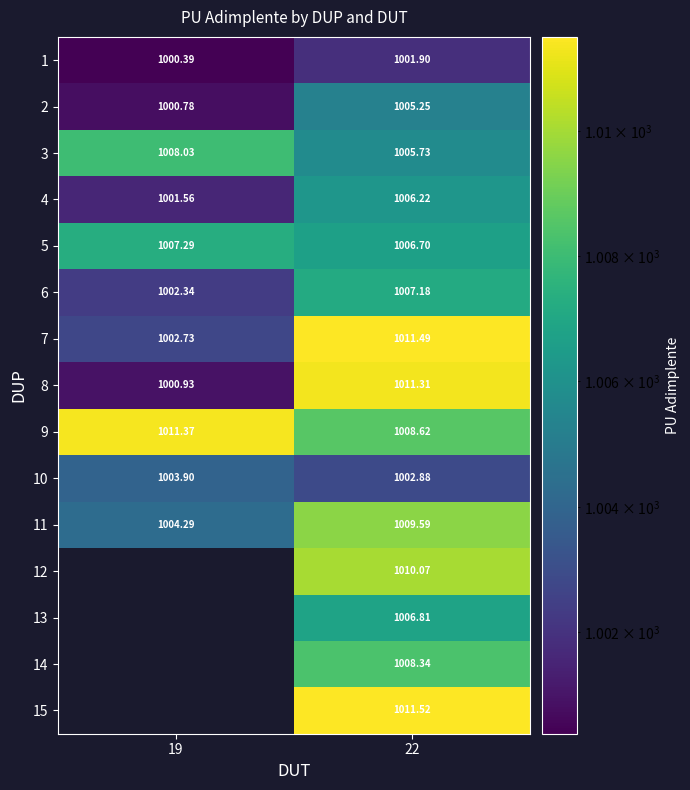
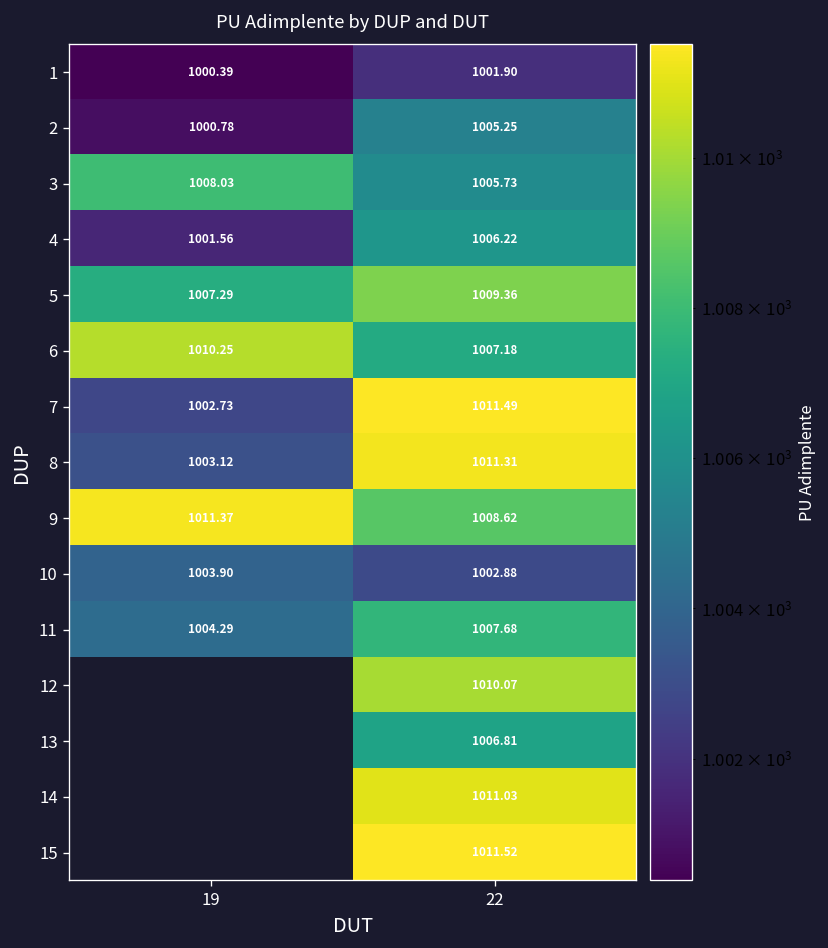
5, 22: 1006.70 -> 1009.36
6, 19: 1002.34 -> 1010.25
8, 19: 1000.93 -> 1003.12
11, 22: 1009.59 -> 1007.68
14, 22: 1008.34 -> 1011.03
